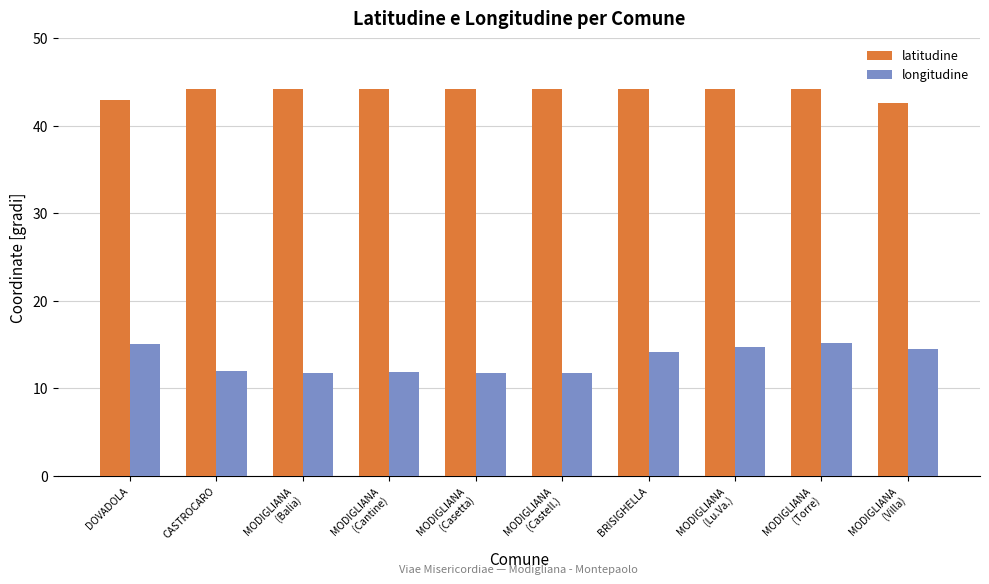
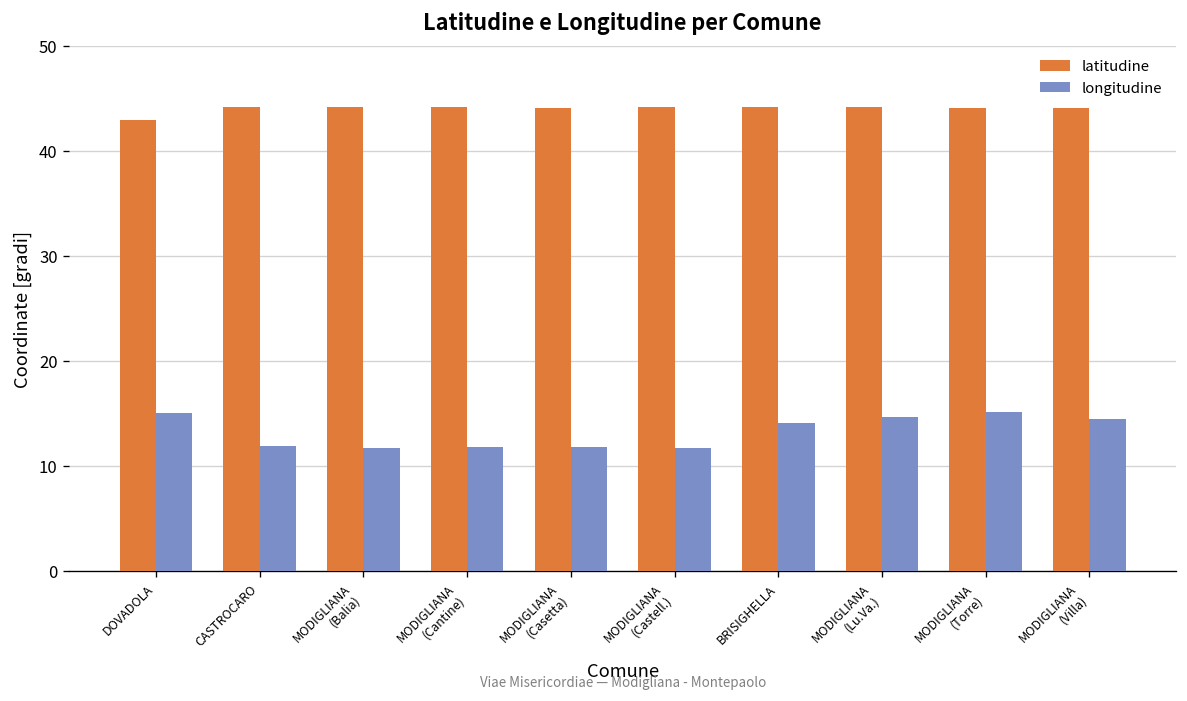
latitudine, MODIGLIANA (Villa): 43 -> 44
